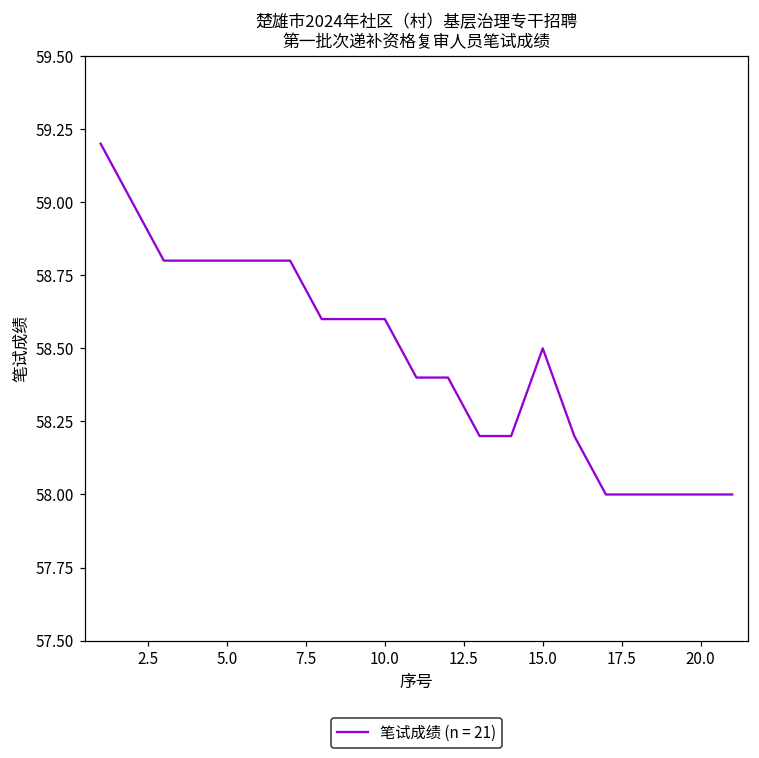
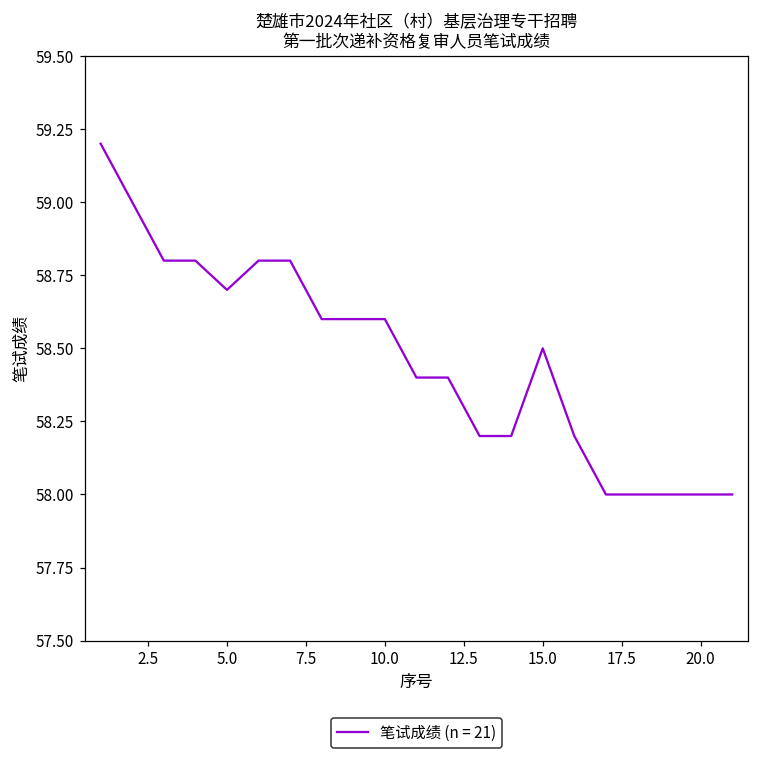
5.0: 58.8 -> 58.7
